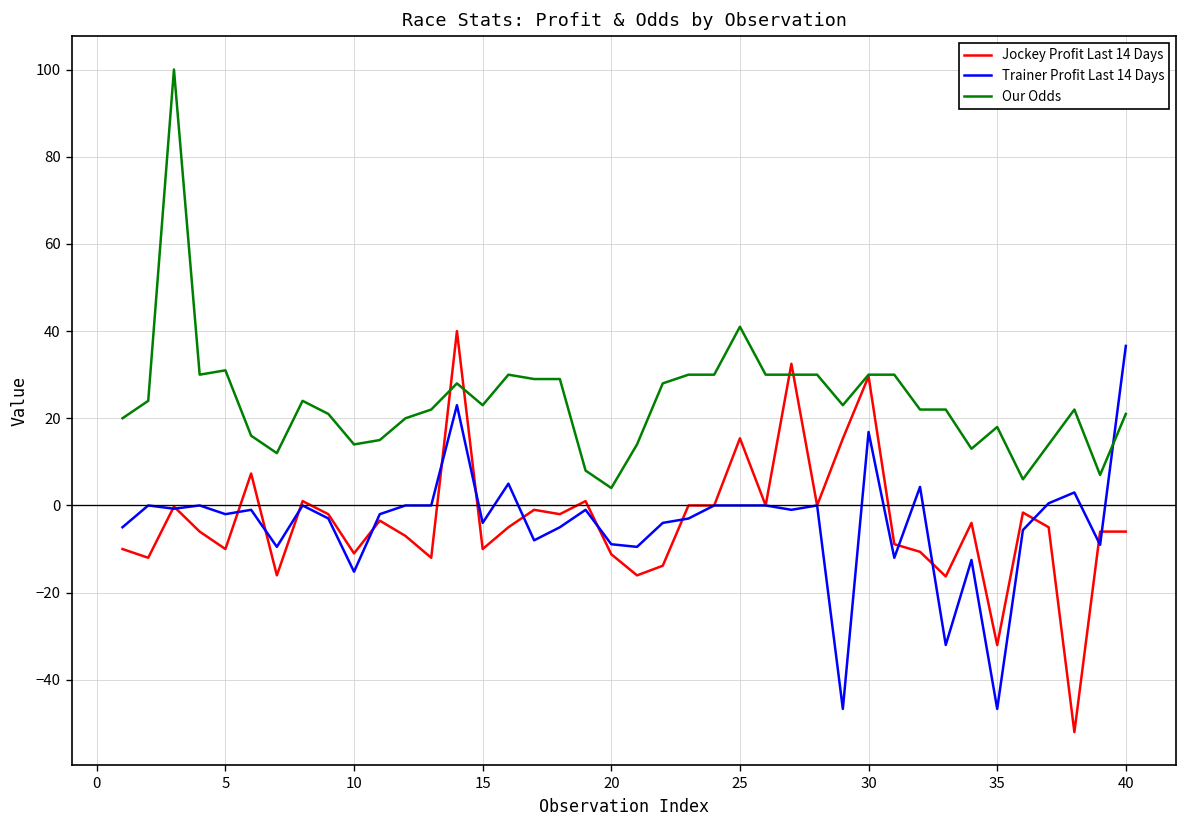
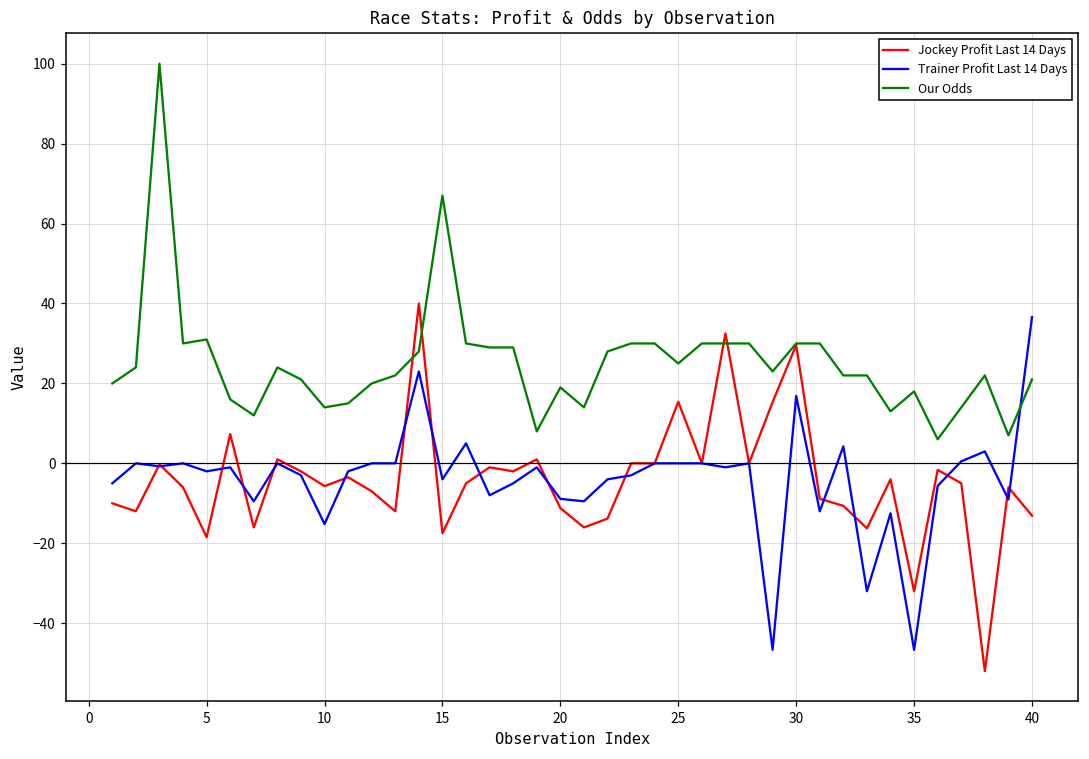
Jockey Profit Last 14 Days, 5: -10 -> -19
Jockey Profit Last 14 Days, 10: -11 -> -6
Jockey Profit Last 14 Days, 15: -10 -> -18
Our Odds, 15: 23 -> 67
Our Odds, 20: 4 -> 19
Our Odds, 25: 41 -> 25
Jockey Profit Last 14 Days, 40: -6 -> -13
